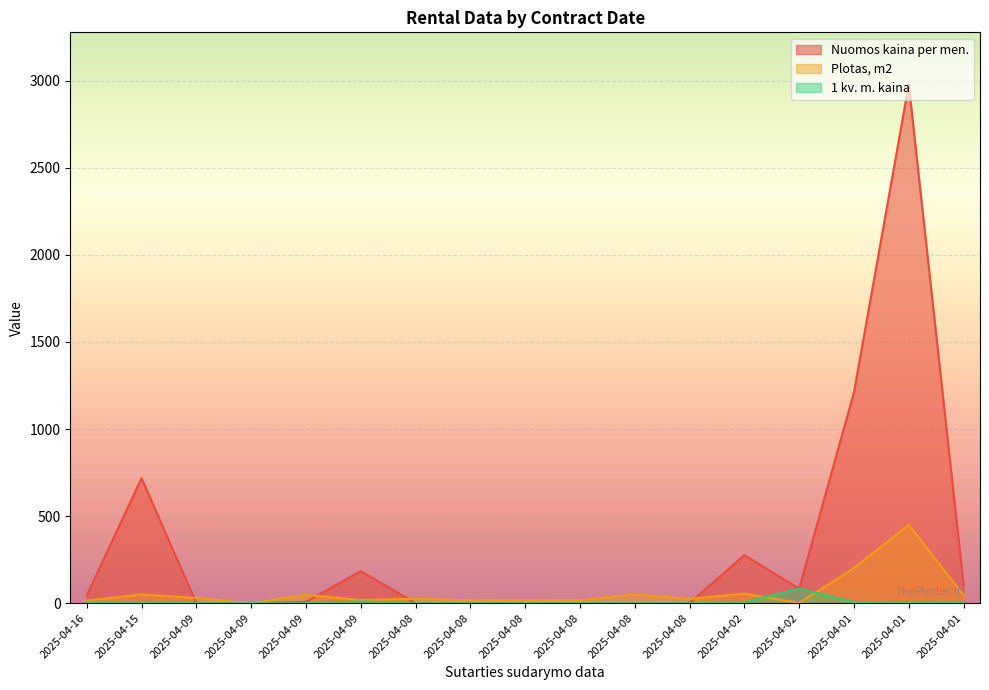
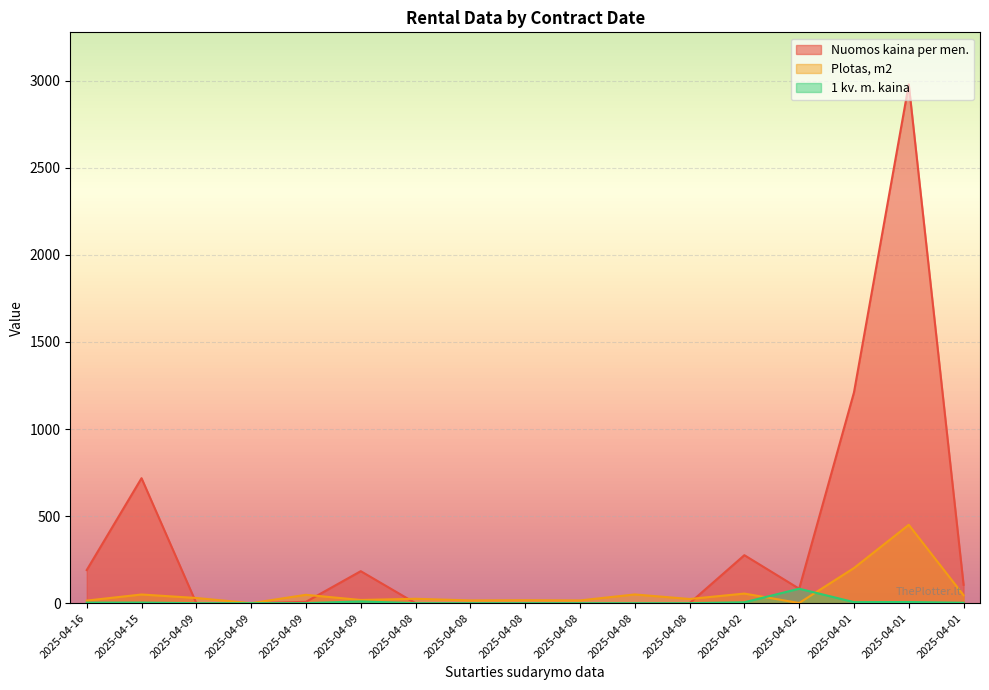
Nuomos kaina per men., 2025-04-16: 40 -> 190
